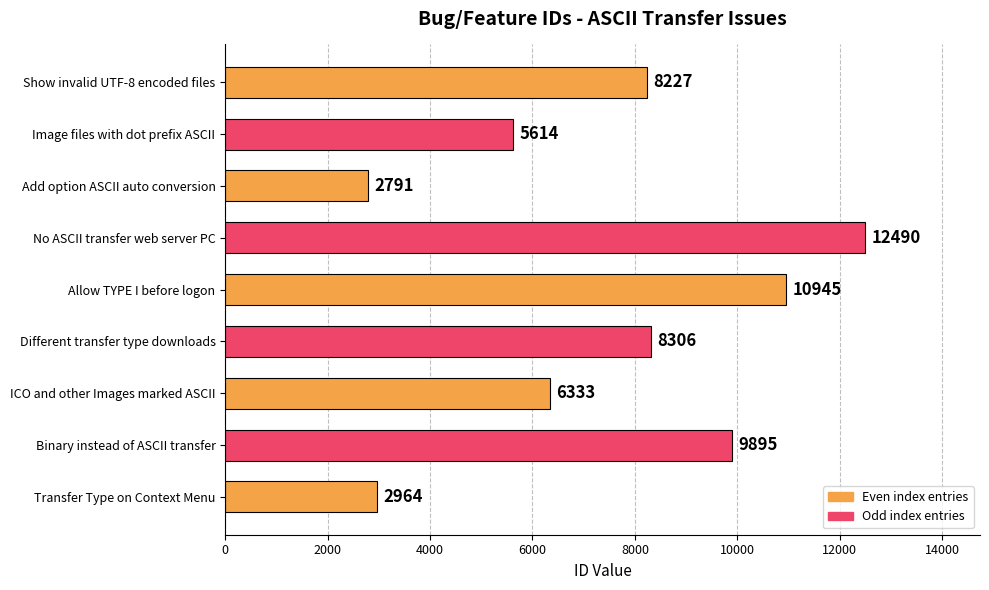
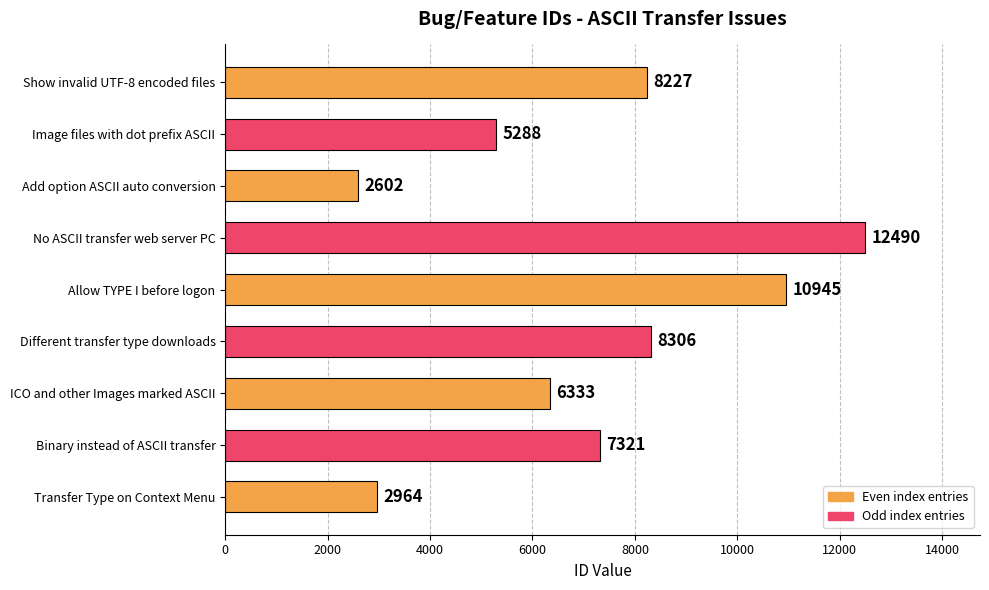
Image files with dot prefix ASCII: 5614 -> 5288
Add option ASCII auto conversion: 2791 -> 2602
Binary instead of ASCII transfer: 9895 -> 7321
